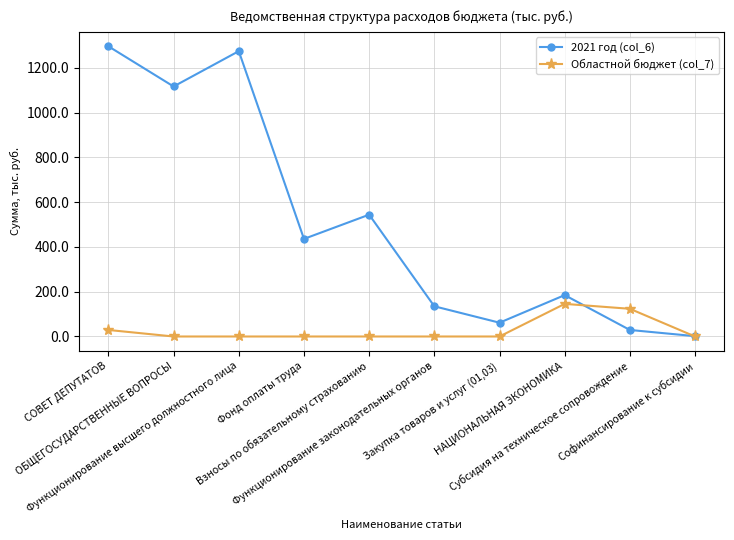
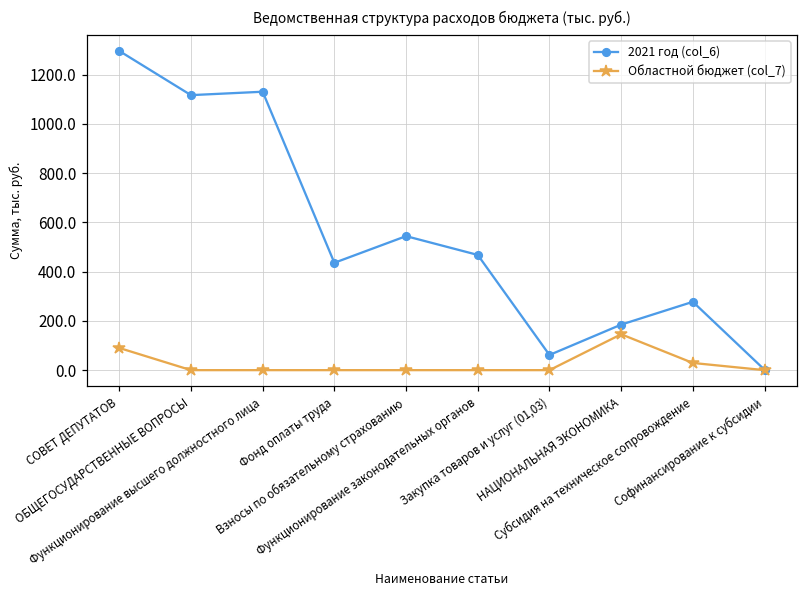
Областной бюджет (col_7), СОВЕТ ДЕПУТАТОВ: 30 -> 90
2021 год (col_6), Функционирование высшего должностного лица: 1270 -> 1130
2021 год (col_6), Функционирование законодательных органов: 130 -> 470
2021 год (col_6), Субсидия на техническое сопровождение: 30 -> 280
Областной бюджет (col_7), Субсидия на техническое сопровождение: 120 -> 30
